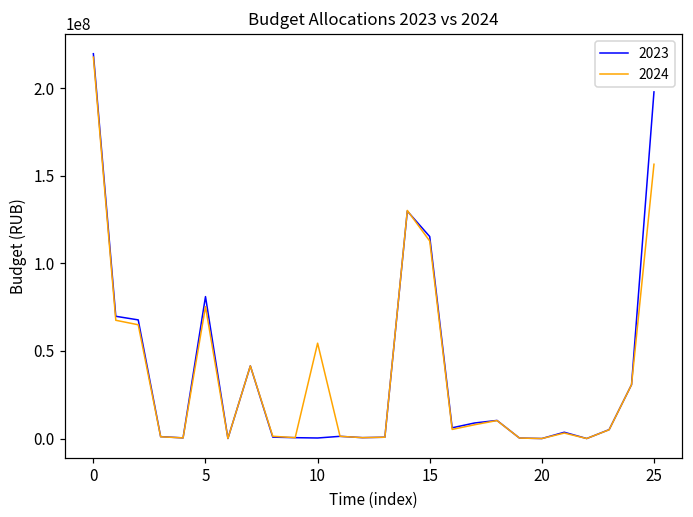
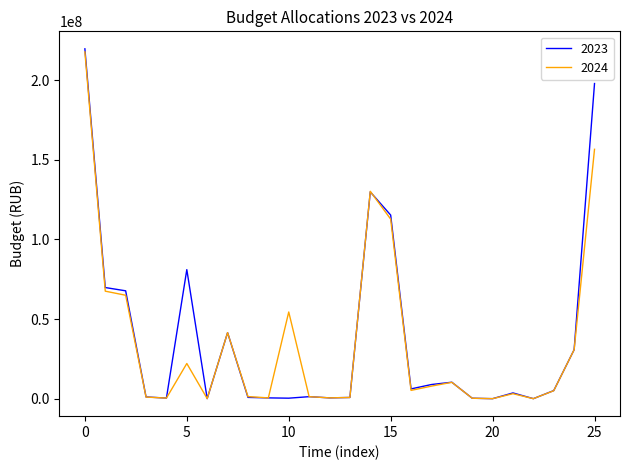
2024, 5: 75000000 -> 22000000
